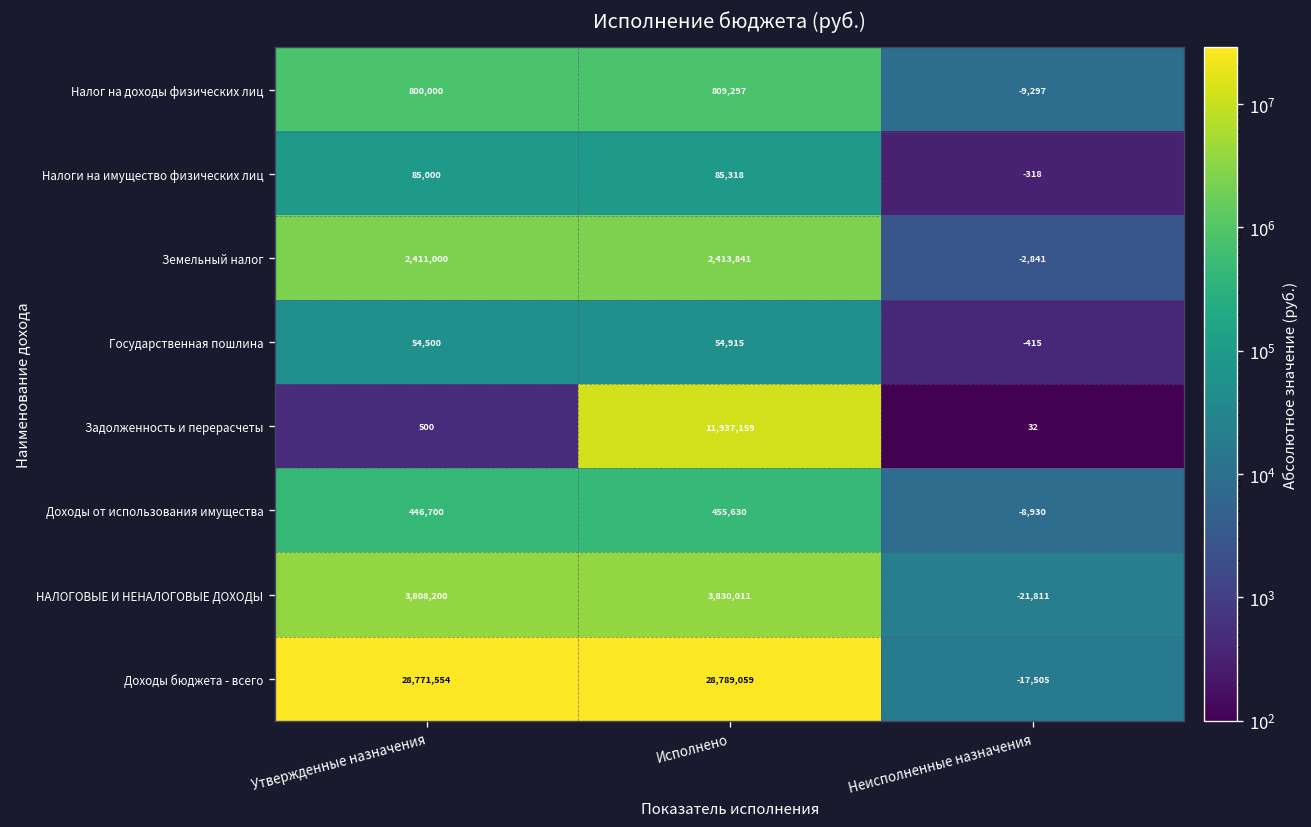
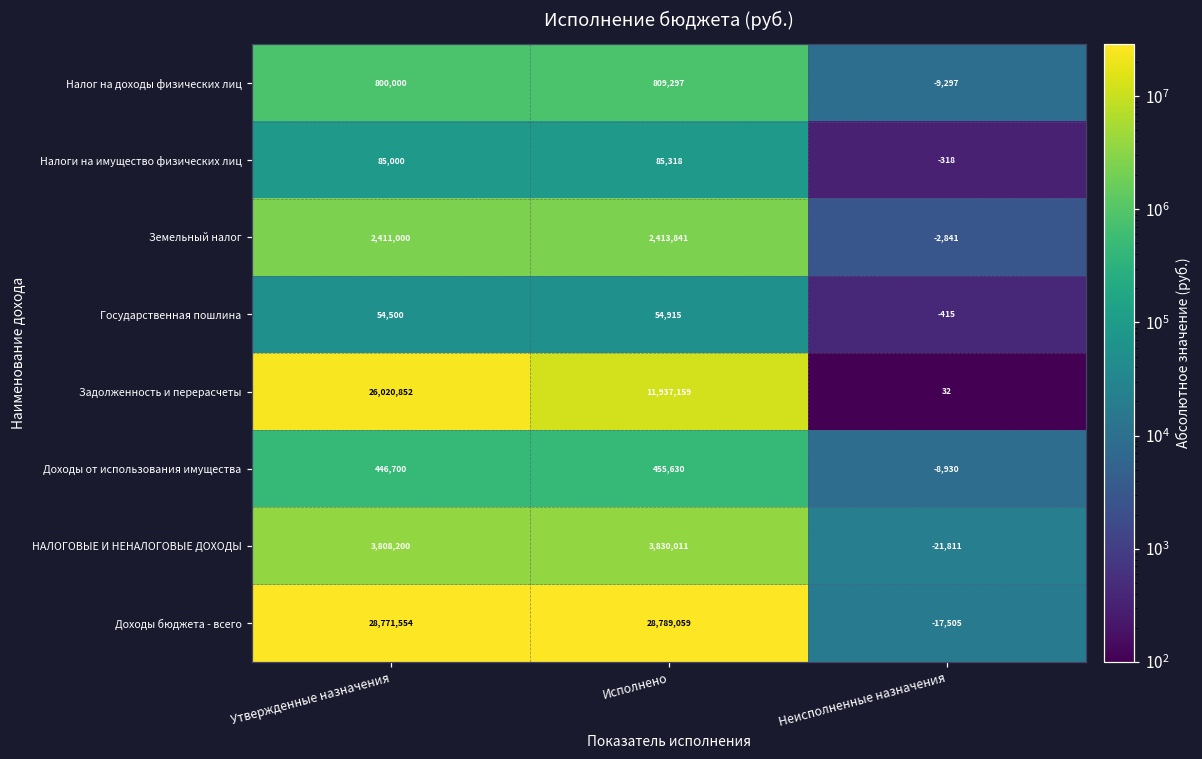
Задолженность и перерасчеты, Утвержденные назначения: 500 -> 26,020,852
